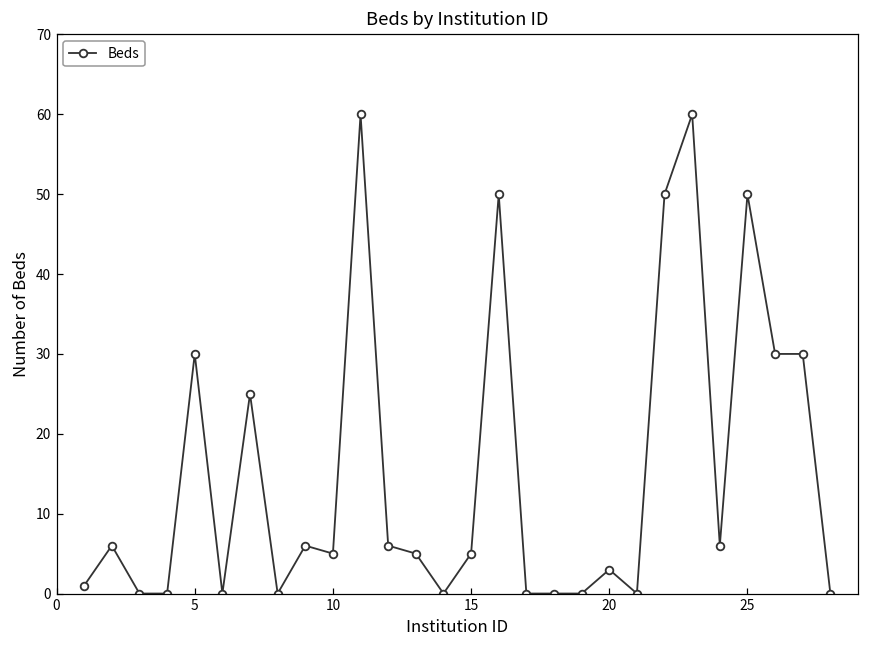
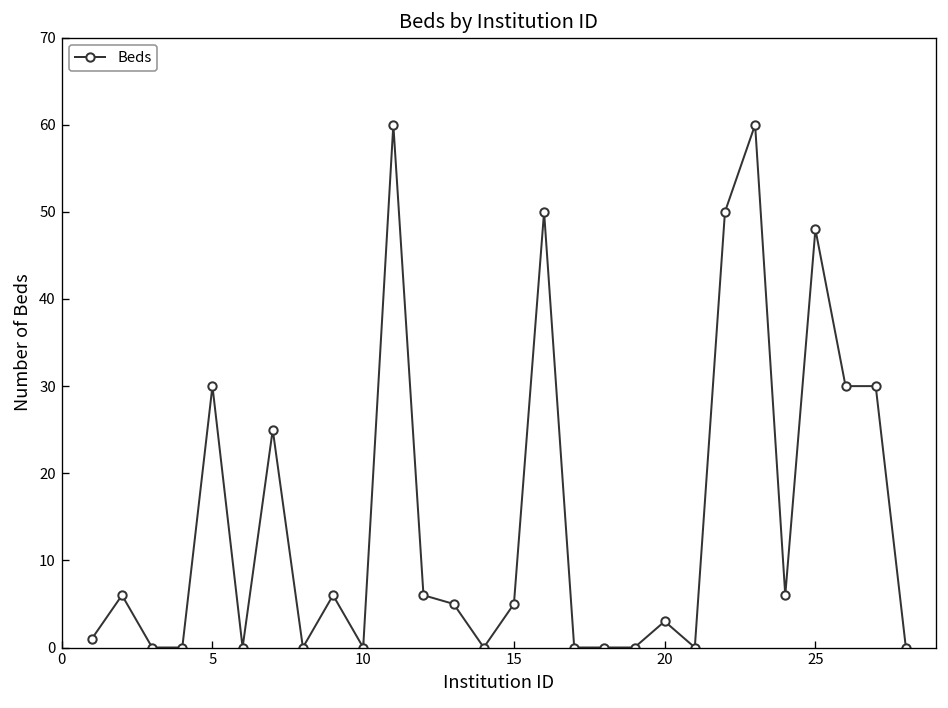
10: 5 -> 0
25: 50 -> 48
